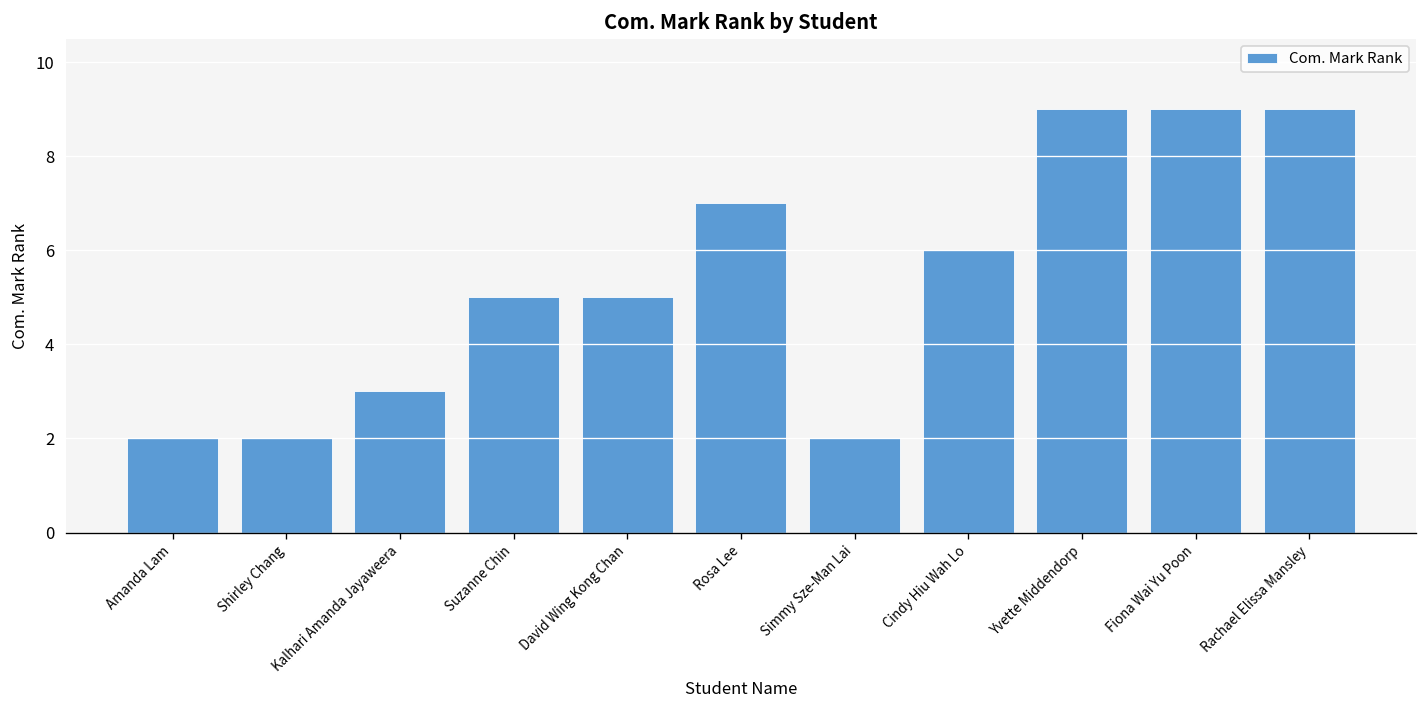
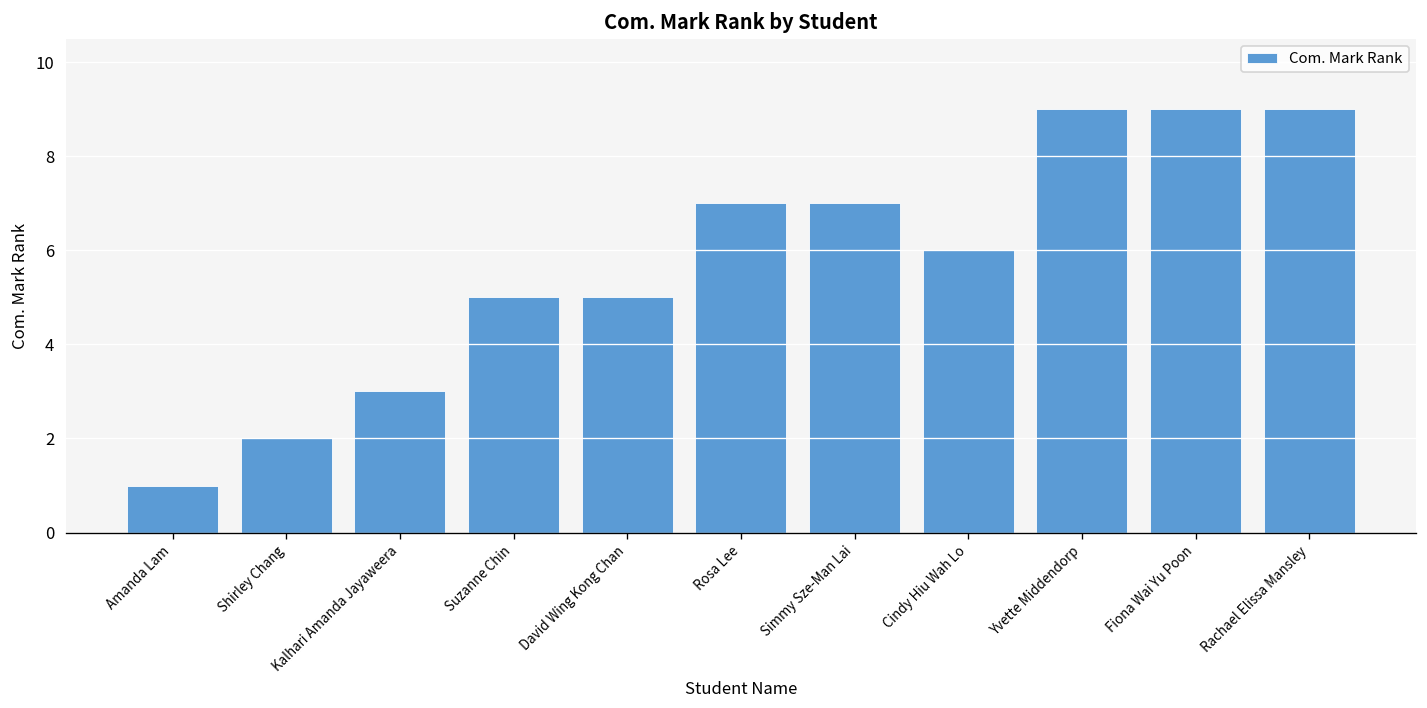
Amanda Lam: 2 -> 1
Simmy Sze-Man Lai: 2 -> 7
